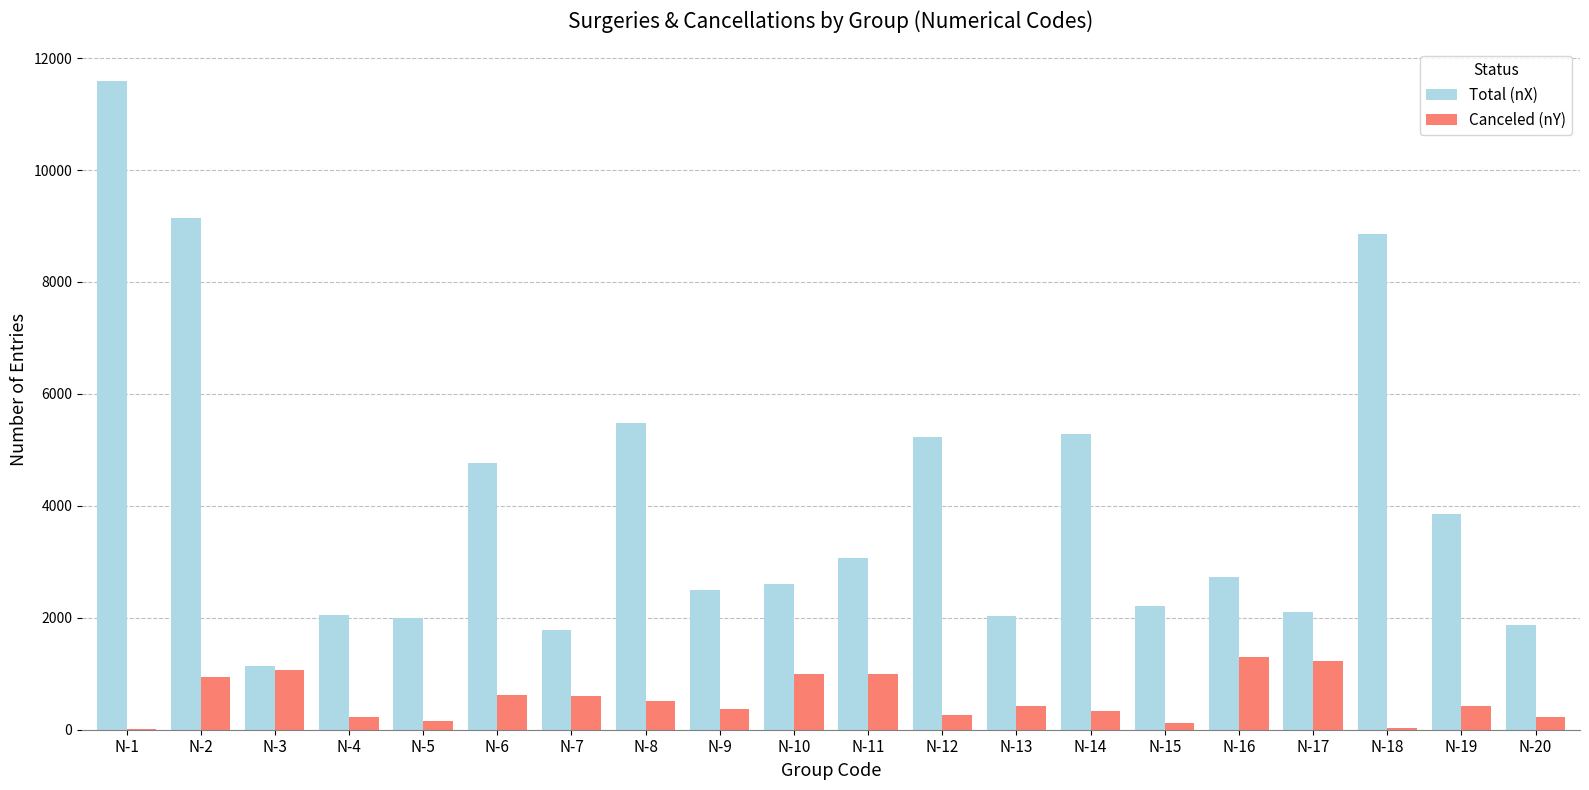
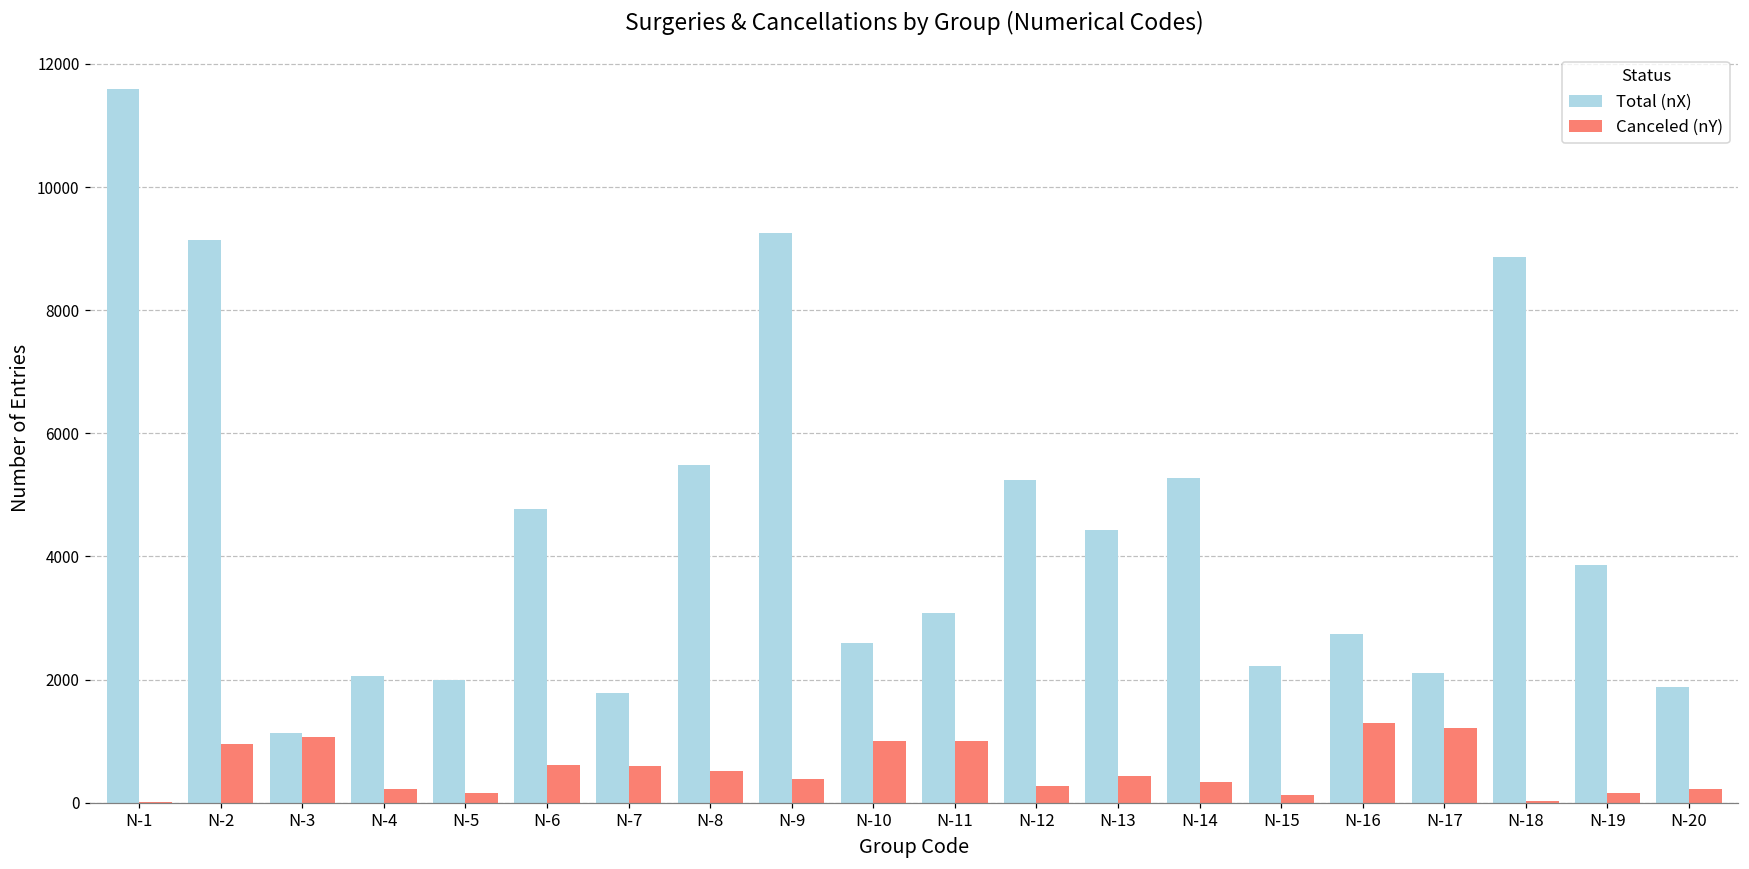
Total (nX), N-9: 2500 -> 9300
Total (nX), N-13: 2000 -> 4400
Canceled (nY), N-19: 400 -> 200
